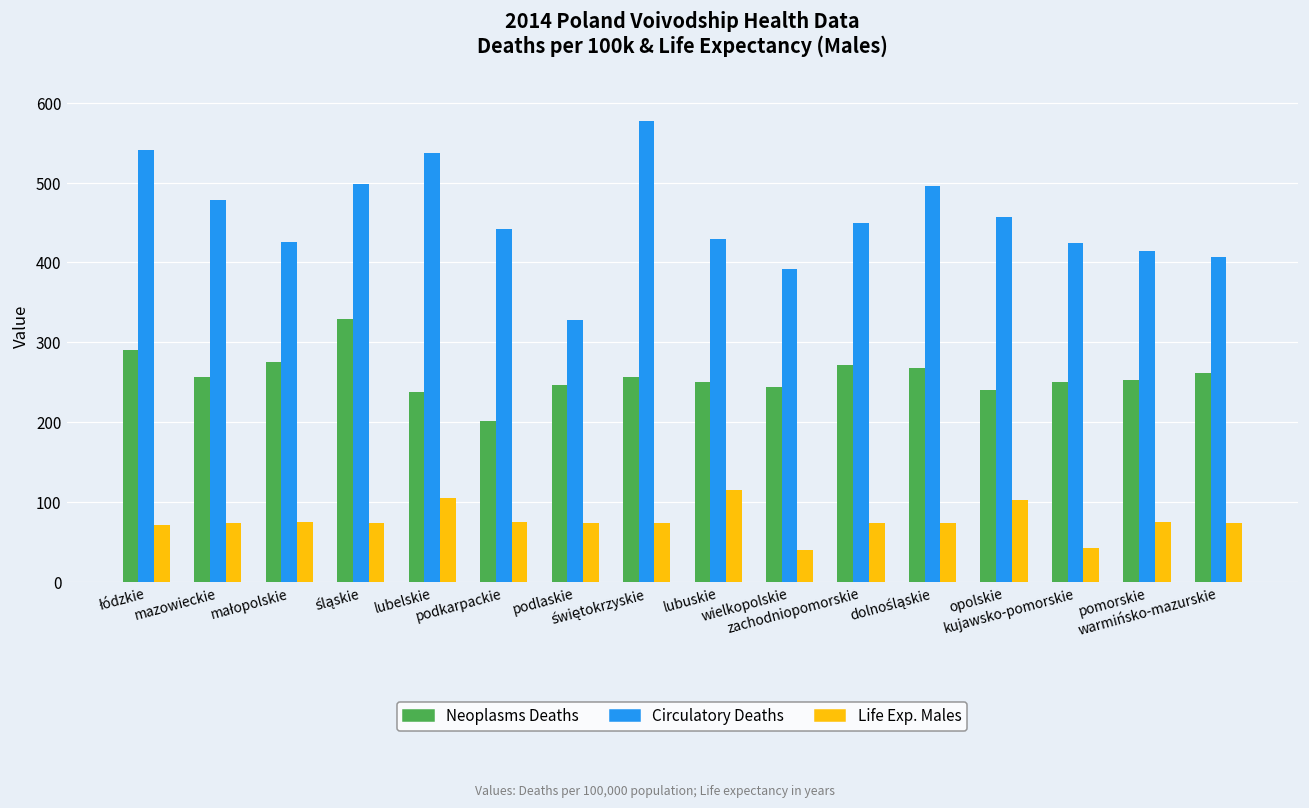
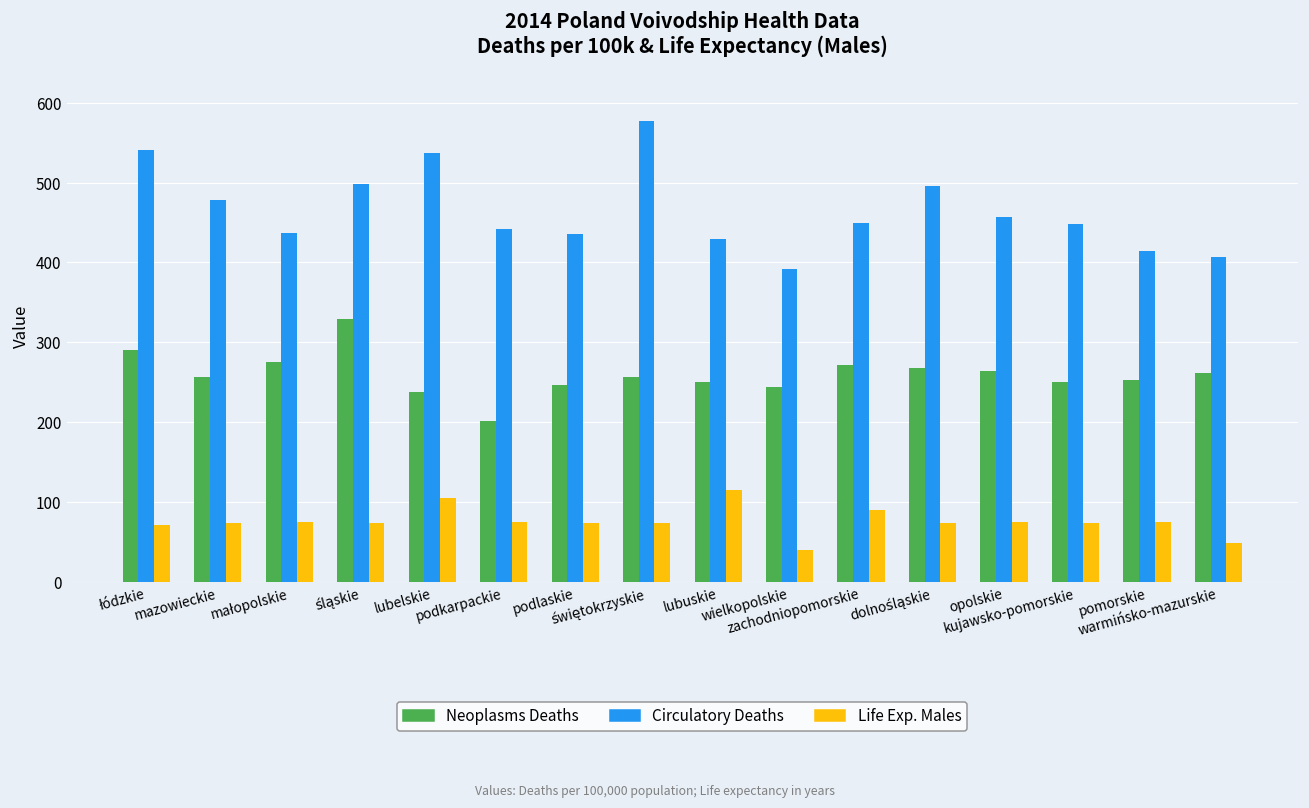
Circulatory Deaths, małopolskie: 430 -> 440
Circulatory Deaths, podlaskie: 330 -> 440
Life Exp. Males, zachodniopomorskie: 70 -> 90
Neoplasms Deaths, opolskie: 240 -> 260
Life Exp. Males, opolskie: 100 -> 70
Circulatory Deaths, kujawsko-pomorskie: 420 -> 450
Life Exp. Males, kujawsko-pomorskie: 40 -> 70
Life Exp. Males, warmińsko-mazurskie: 70 -> 50
